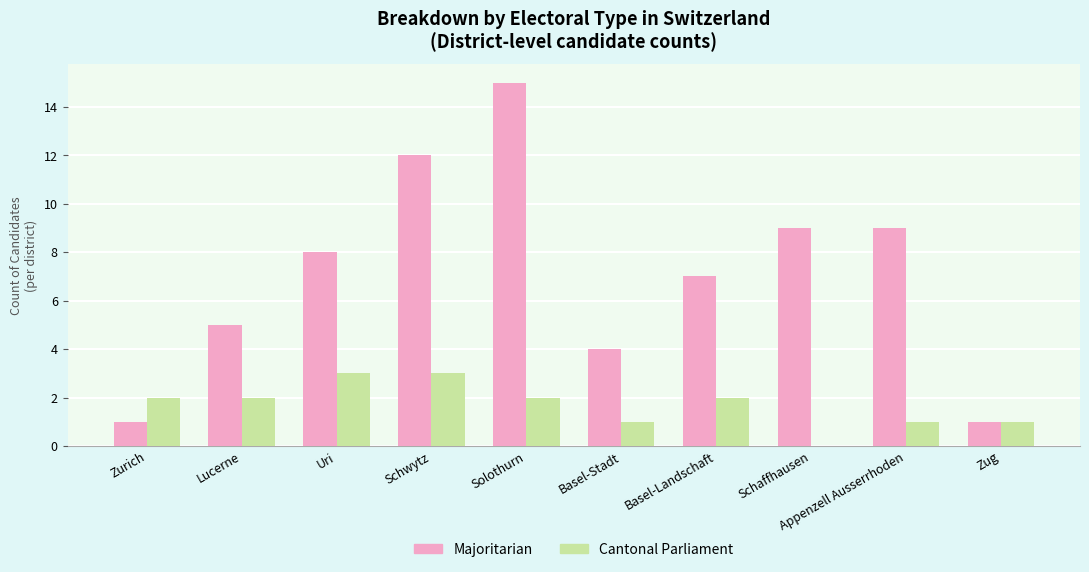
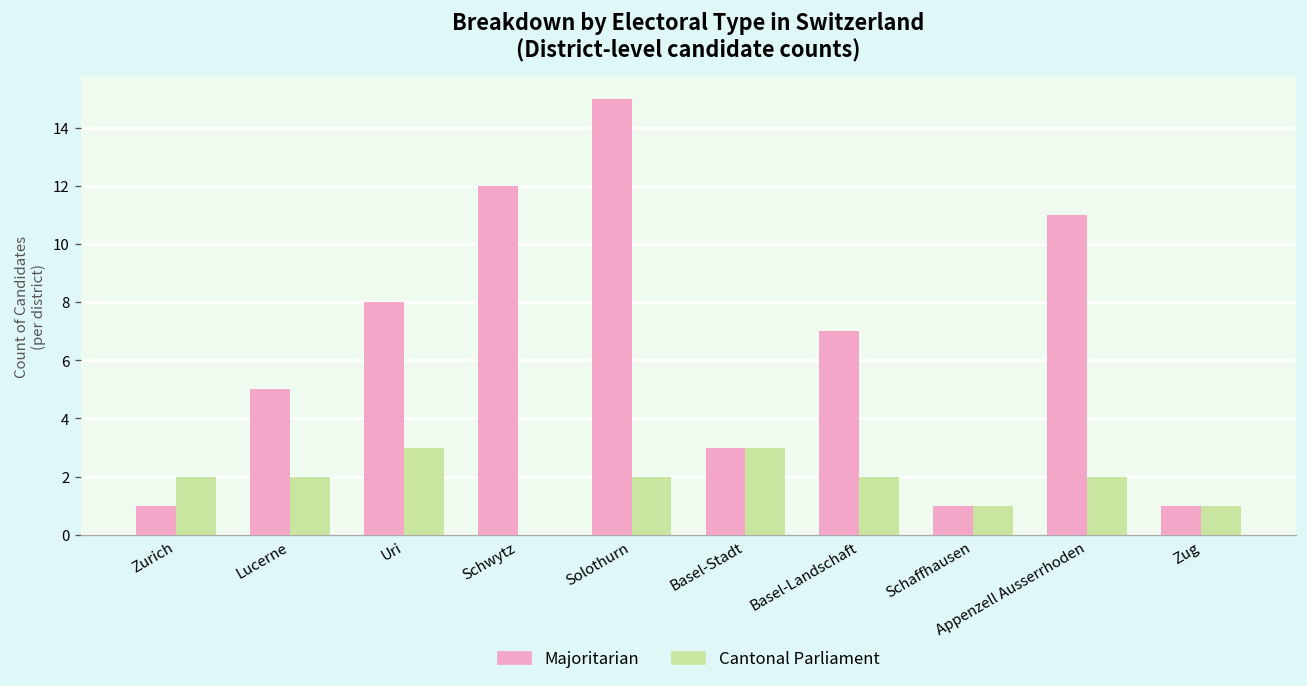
Cantonal Parliament, Schwytz: 3 -> 0
Majoritarian, Basel-Stadt: 4 -> 3
Cantonal Parliament, Basel-Stadt: 1 -> 3
Majoritarian, Schaffhausen: 9 -> 1
Cantonal Parliament, Schaffhausen: 0 -> 1
Majoritarian, Appenzell Ausserrhoden: 9 -> 11
Cantonal Parliament, Appenzell Ausserrhoden: 1 -> 2
